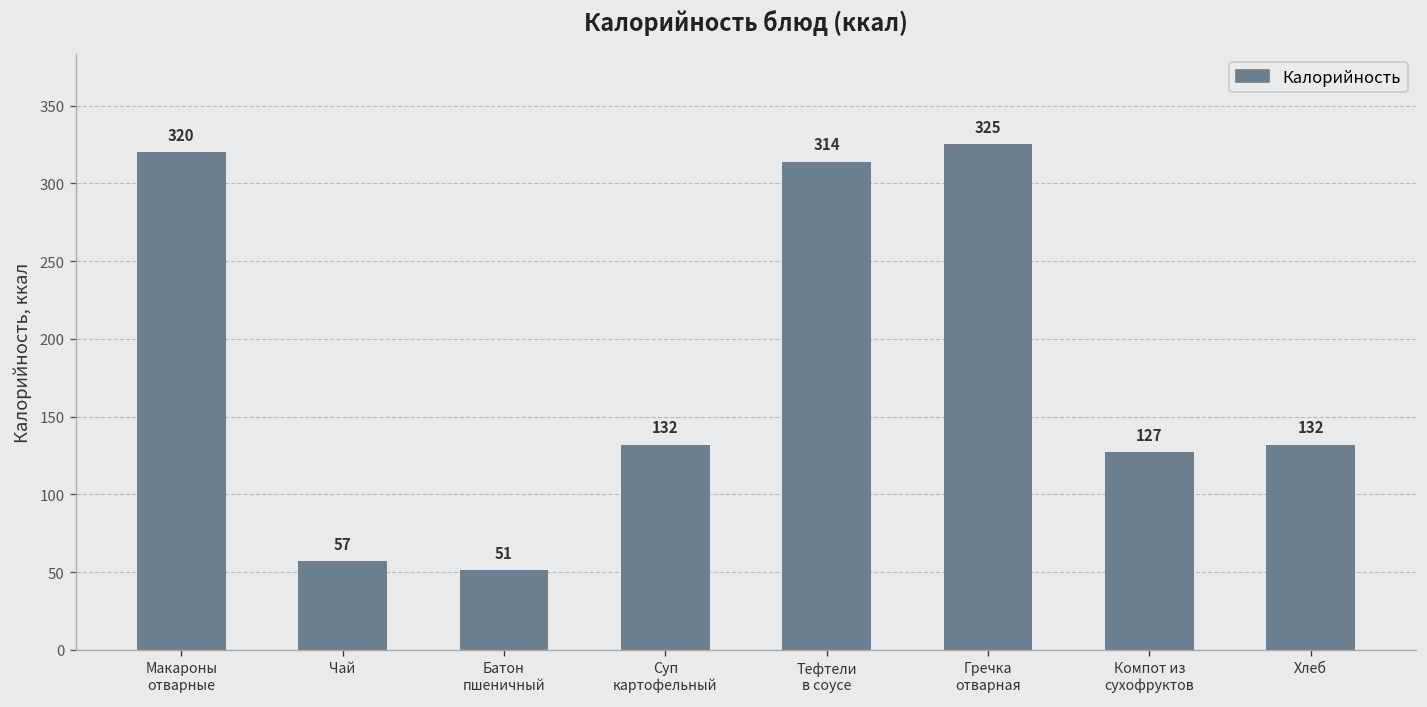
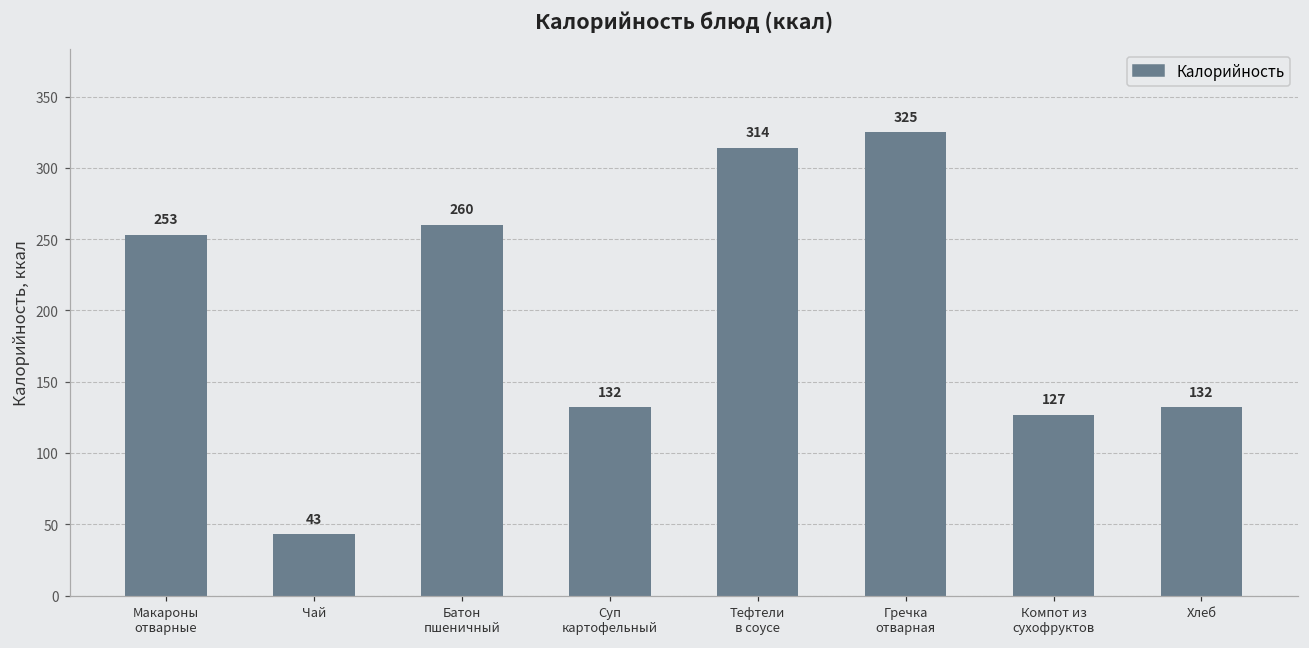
Макароны отварные: 320 -> 253
Чай: 57 -> 43
Батон пшеничный: 51 -> 260
